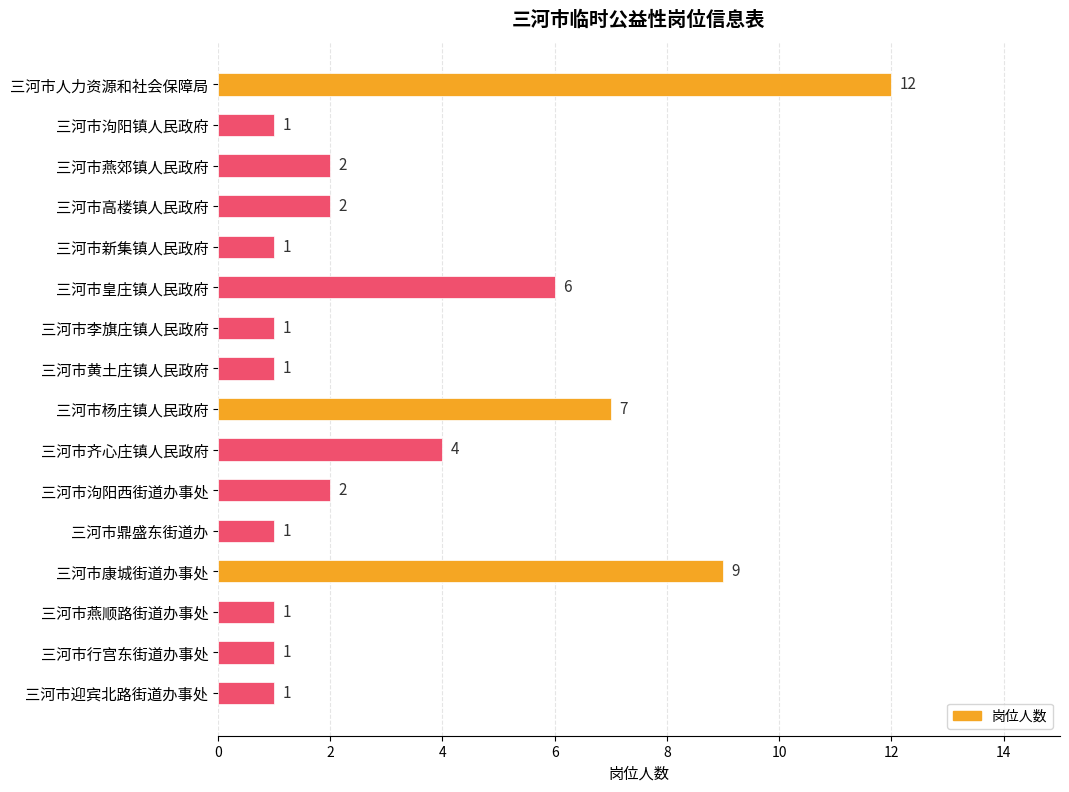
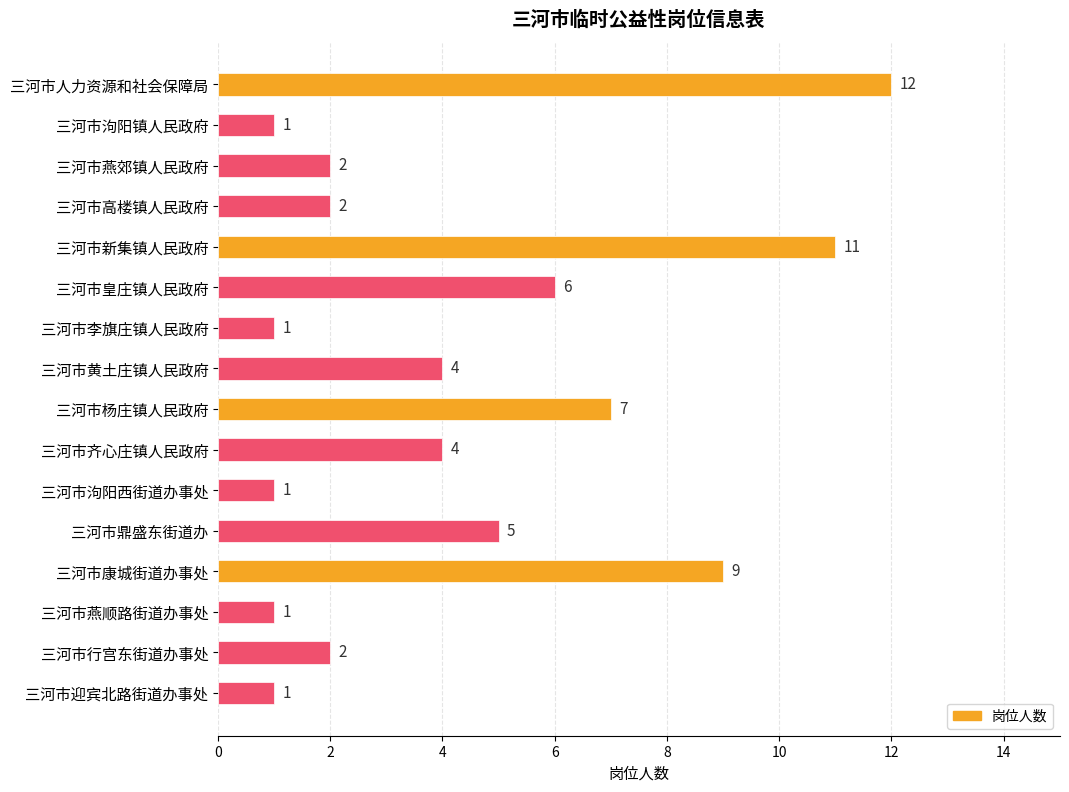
三河市新集镇人民政府: 1 -> 11
三河市黄土庄镇人民政府: 1 -> 4
三河市泃阳西街道办事处: 2 -> 1
三河市鼎盛东街道办: 1 -> 5
三河市行宫东街道办事处: 1 -> 2
